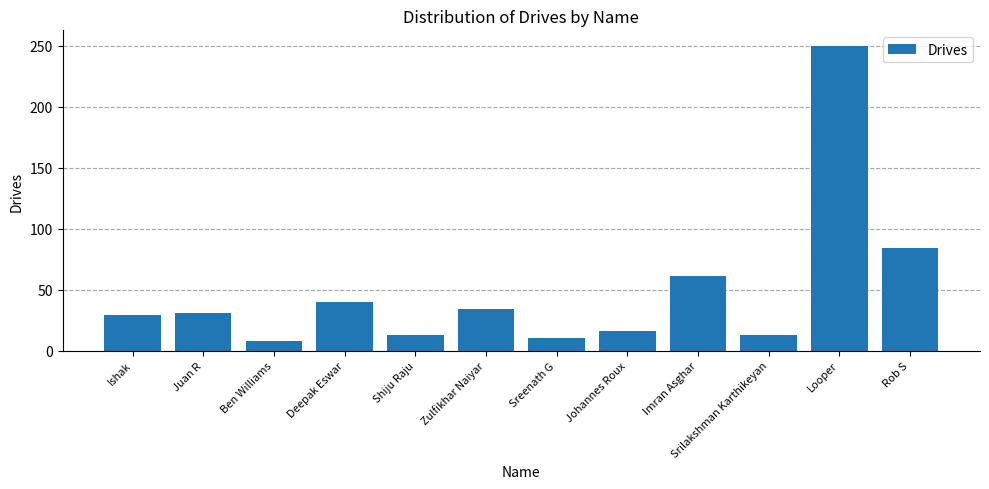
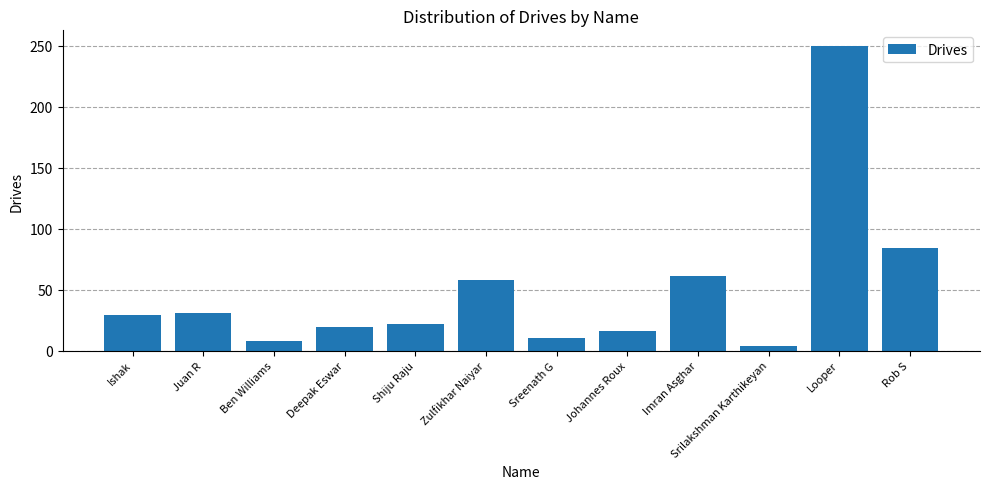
Deepak Eswar: 40 -> 19
Shiju Raju: 13 -> 22
Zulfikhar Naiyar: 34 -> 58
Srilakshman Karthikeyan: 13 -> 4
